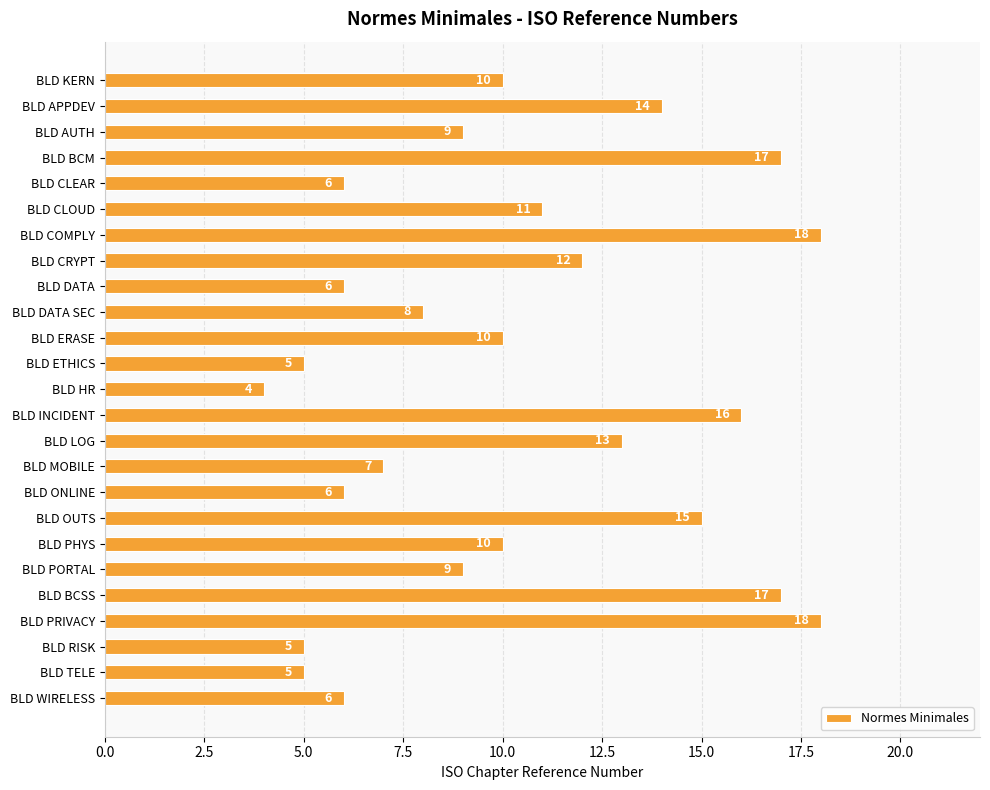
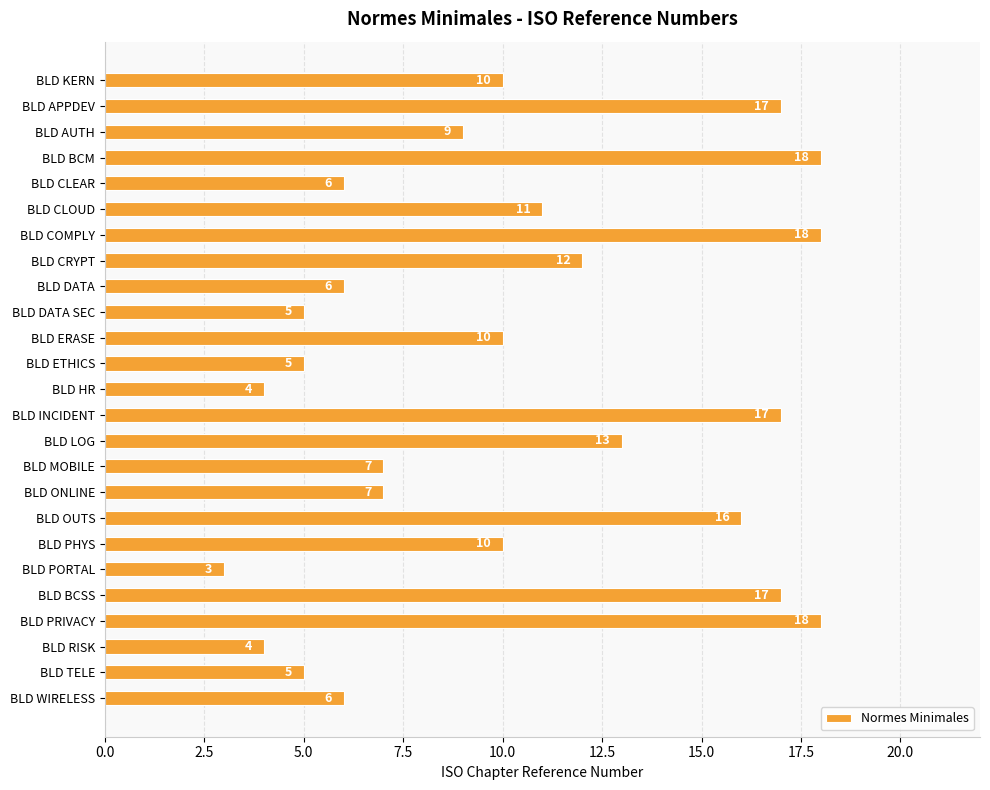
BLD APPDEV: 14 -> 17
BLD BCM: 17 -> 18
BLD DATA SEC: 8 -> 5
BLD INCIDENT: 16 -> 17
BLD ONLINE: 6 -> 7
BLD OUTS: 15 -> 16
BLD PORTAL: 9 -> 3
BLD RISK: 5 -> 4
